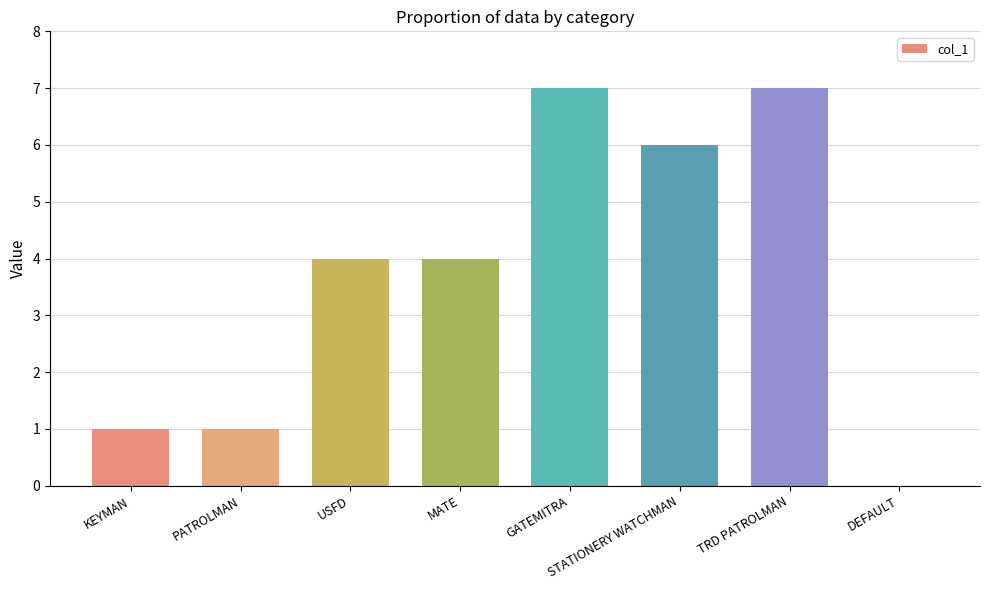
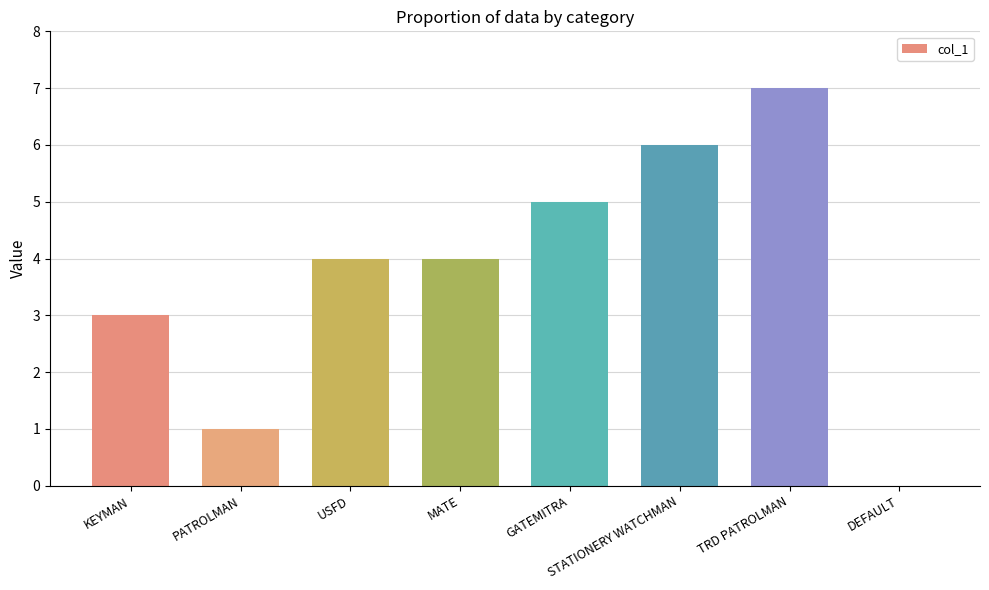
KEYMAN: 1 -> 3
GATEMITRA: 7 -> 5
